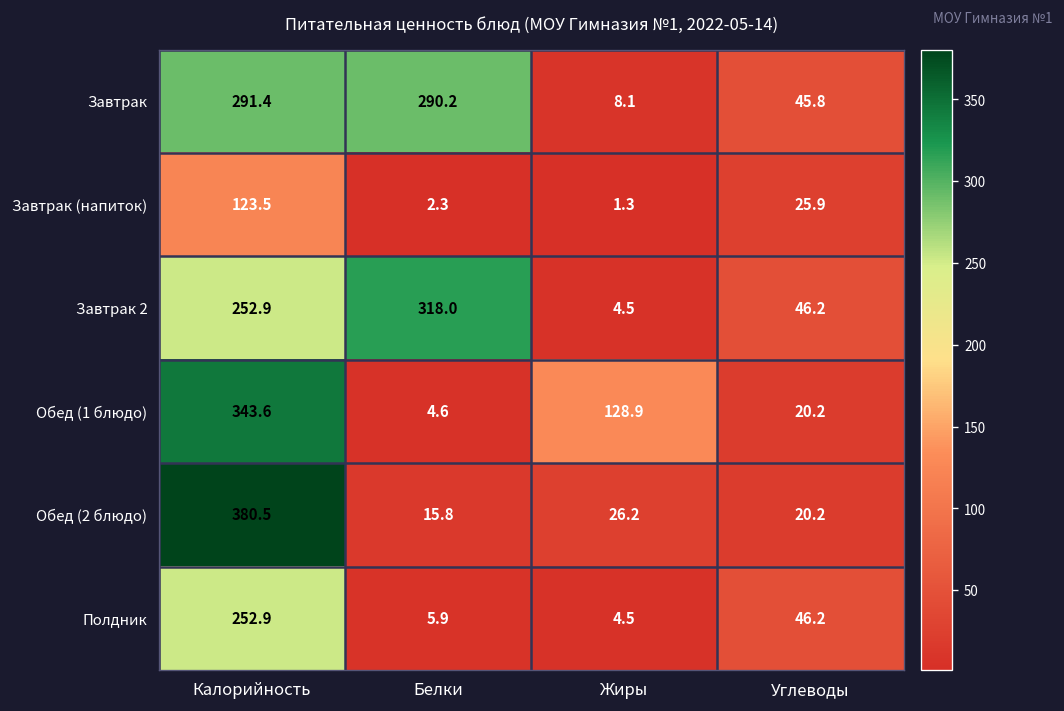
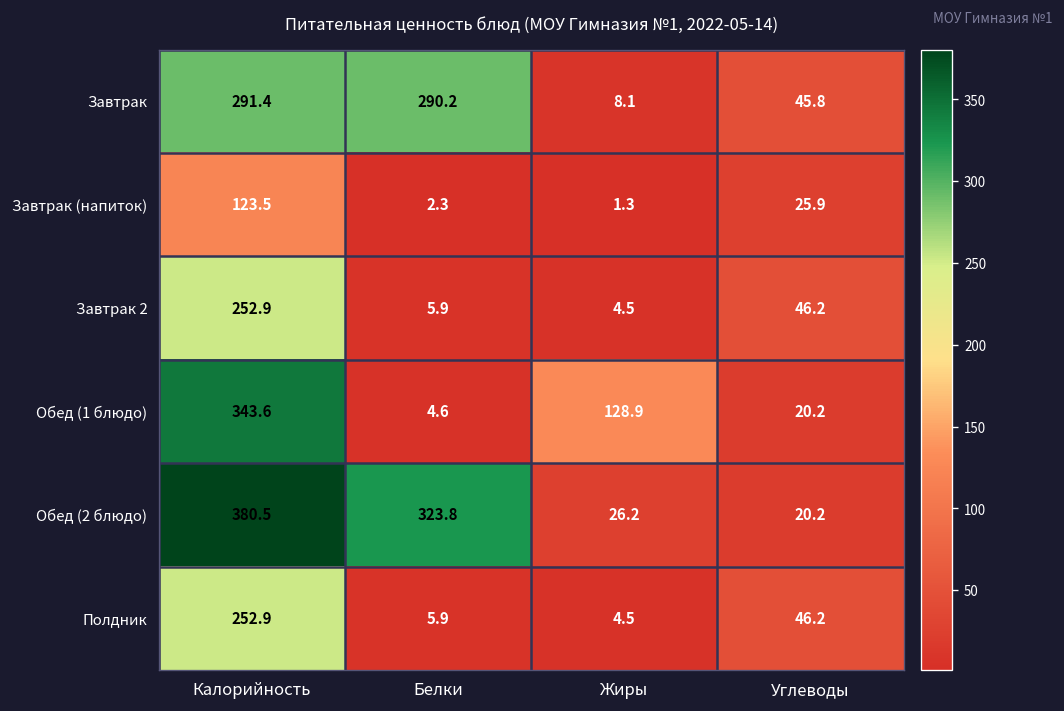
Завтрак 2, Белки: 318.0 -> 5.9
Обед (2 блюдо), Белки: 15.8 -> 323.8
